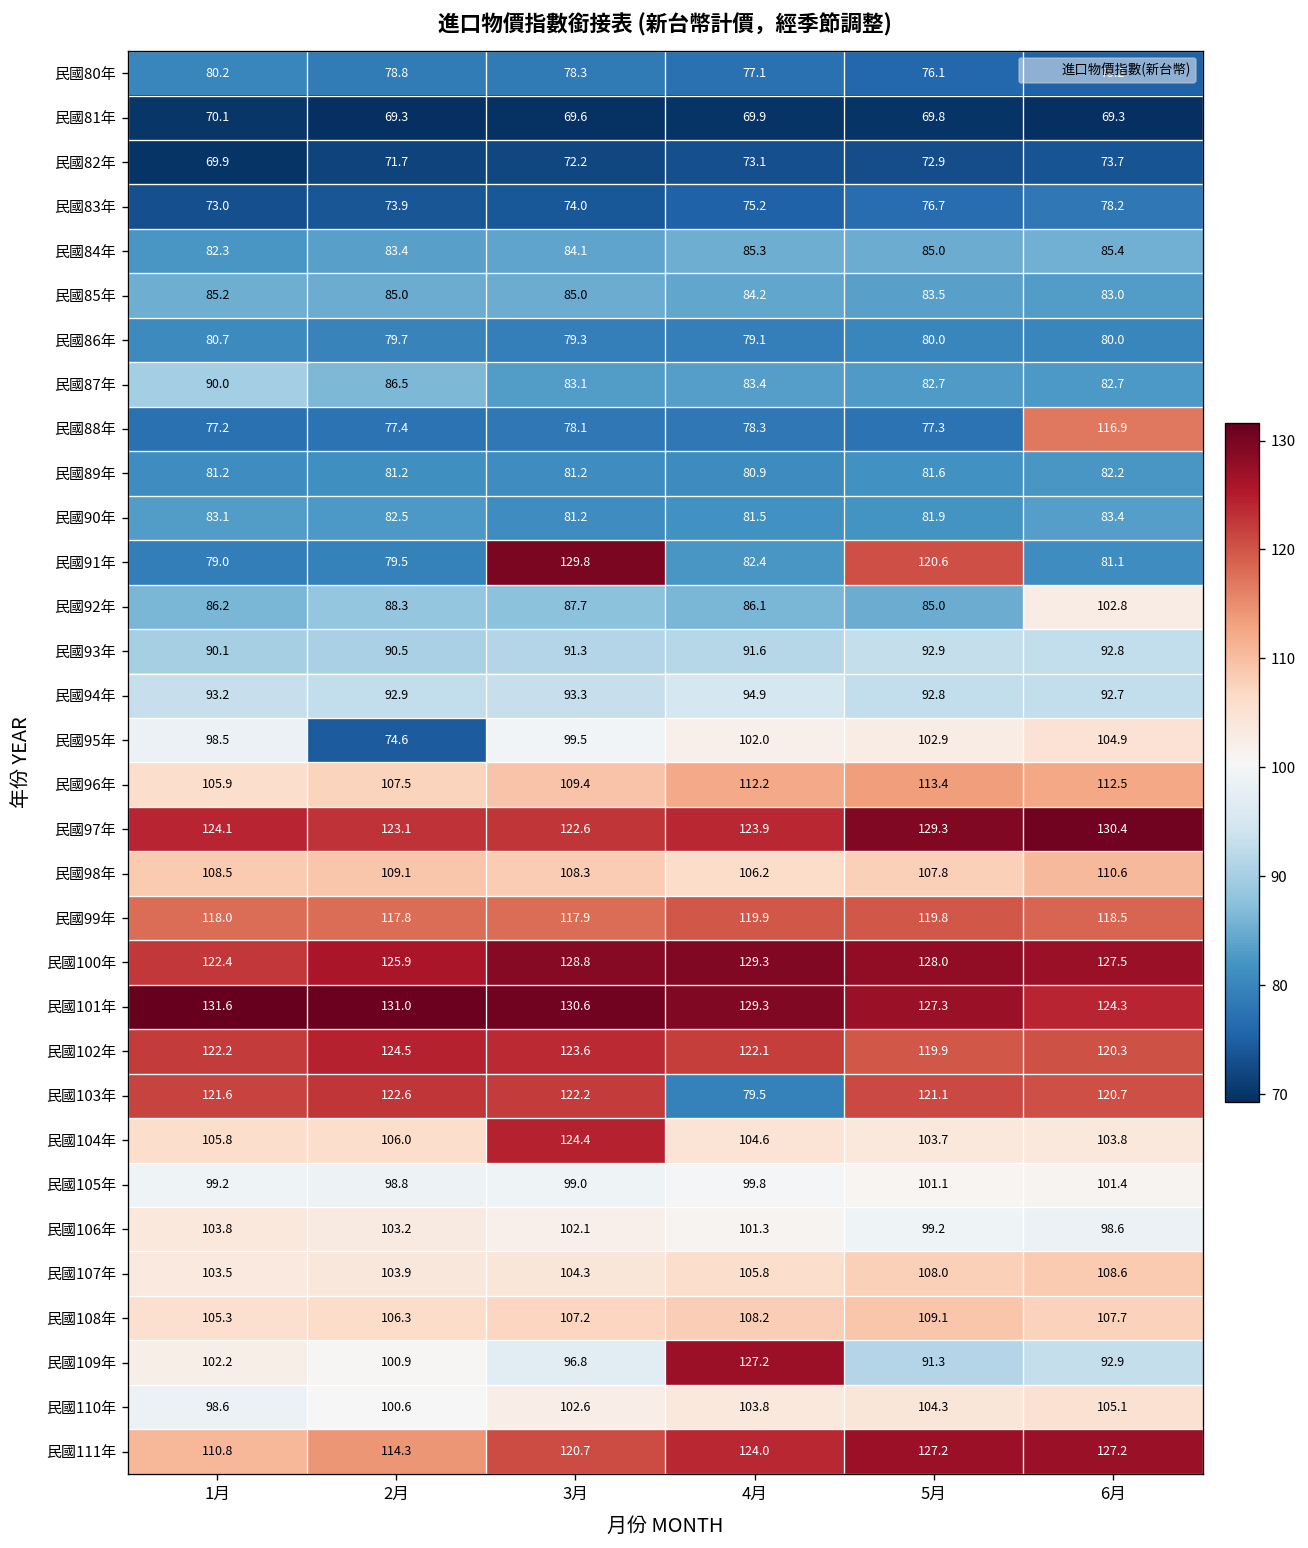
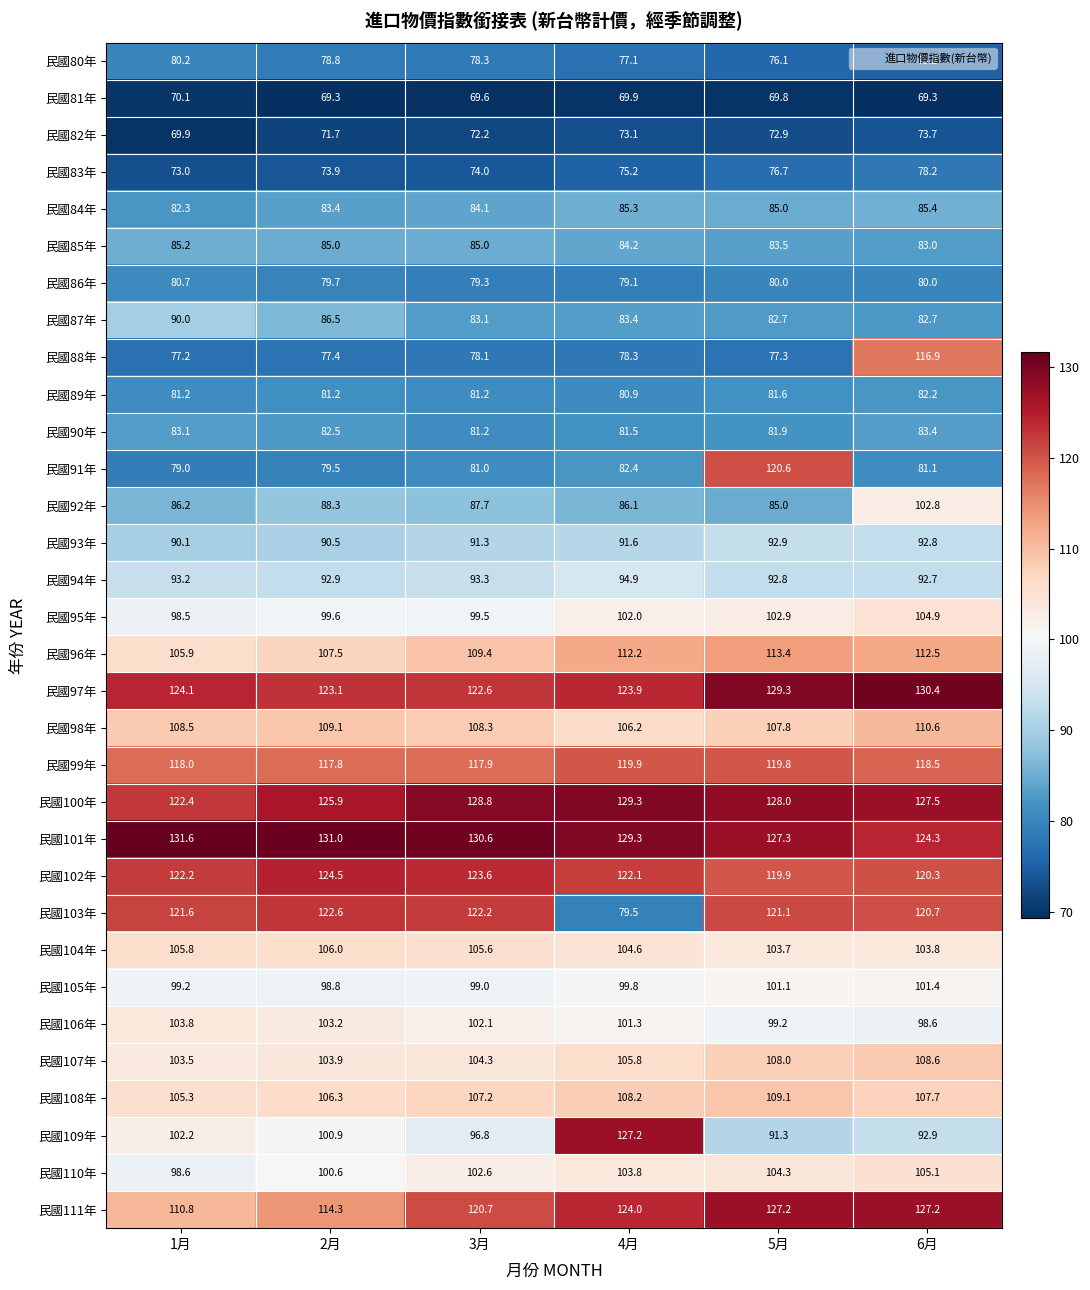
民國91年, 3月: 129.8 -> 81.0
民國95年, 2月: 74.6 -> 99.6
民國104年, 3月: 124.4 -> 105.6
